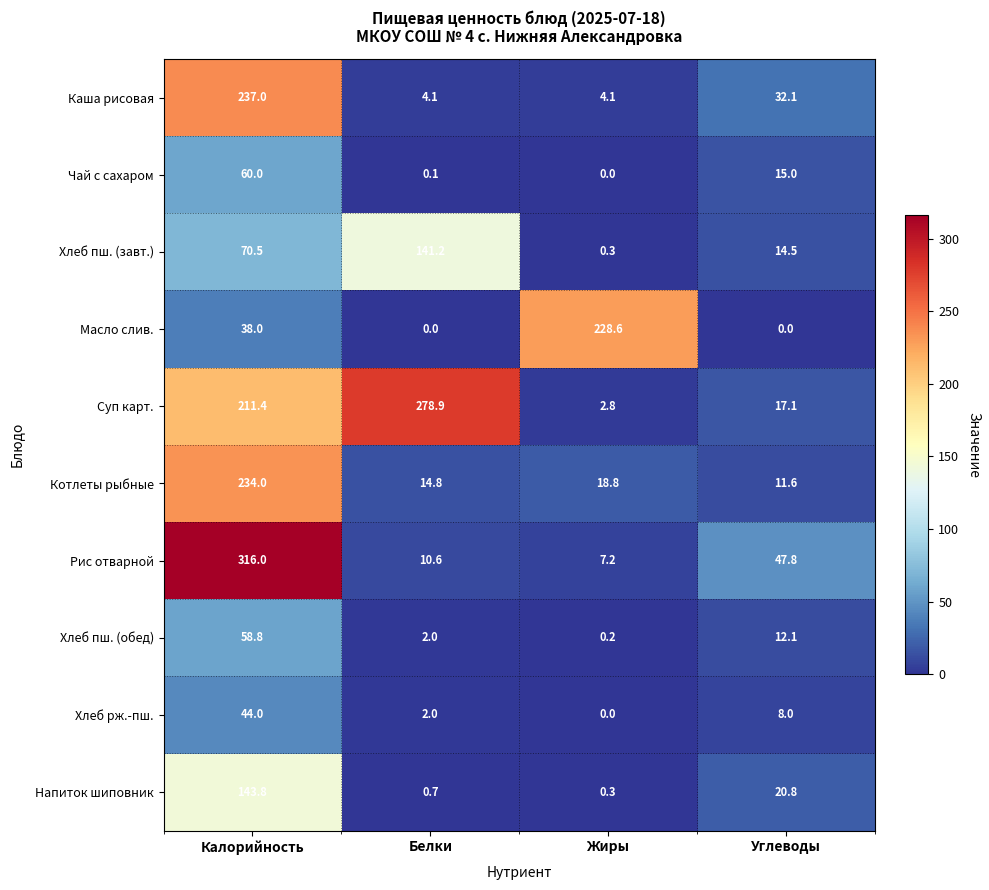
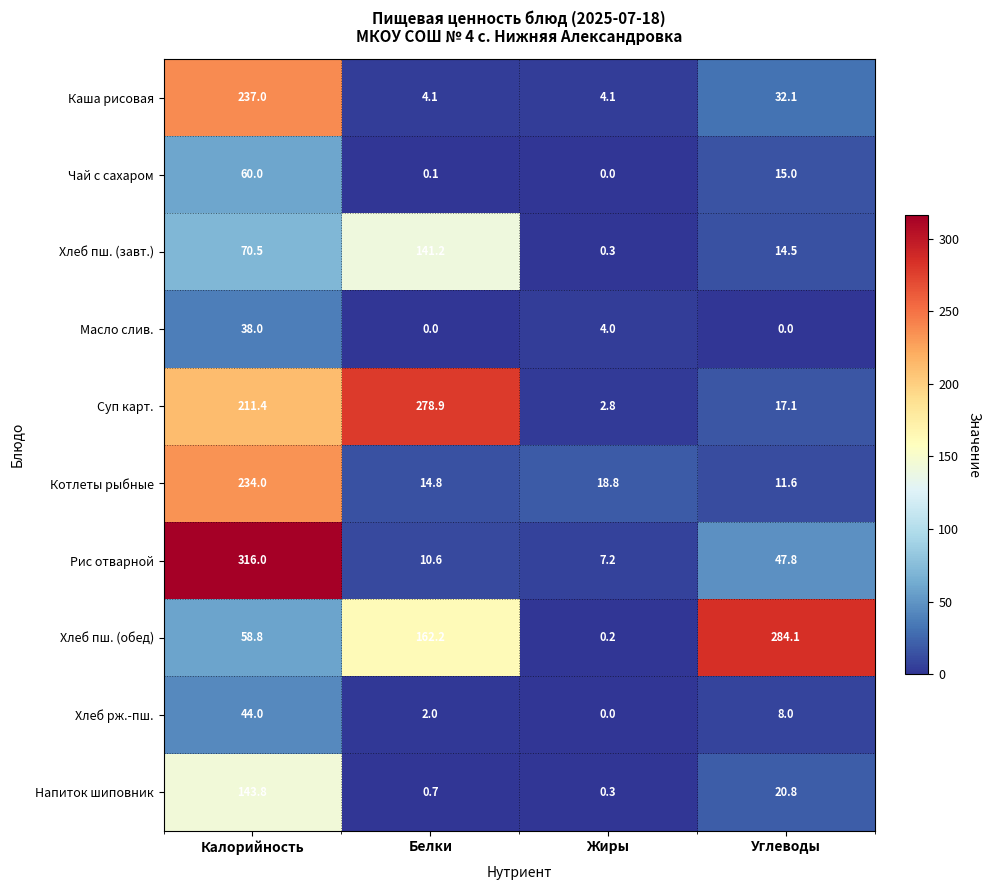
Масло слив., Жиры: 228.6 -> 4.0
Хлеб пш. (обед), Белки: 2.0 -> 162.2
Хлеб пш. (обед), Углеводы: 12.1 -> 284.1
